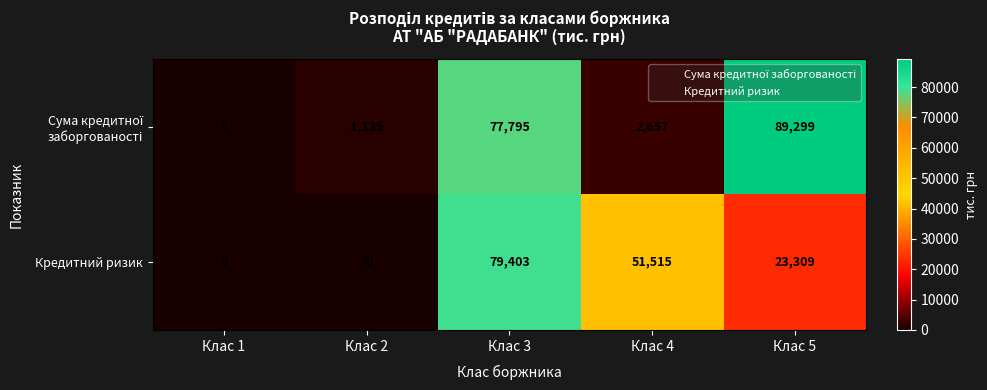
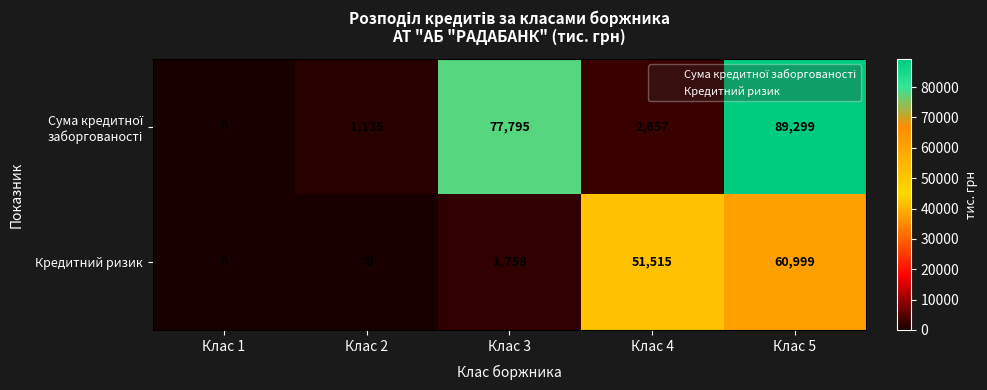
Кредитний ризик, Клас 3: 79,403 -> 1,758
Кредитний ризик, Клас 5: 23,309 -> 60,999
